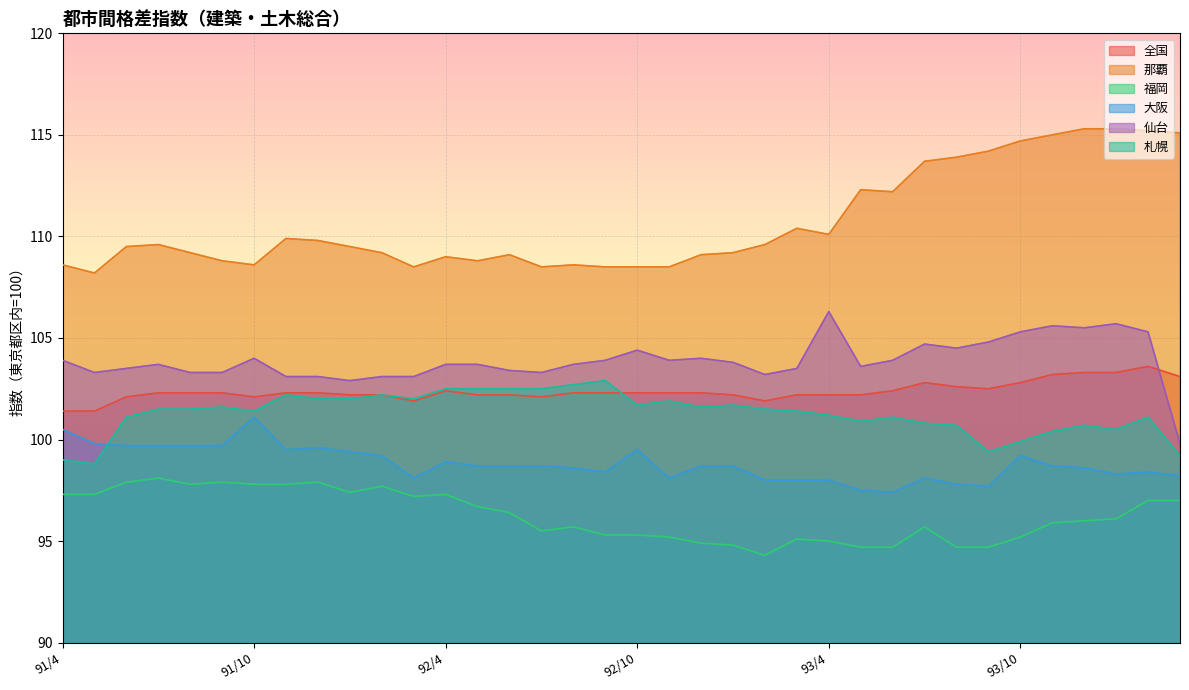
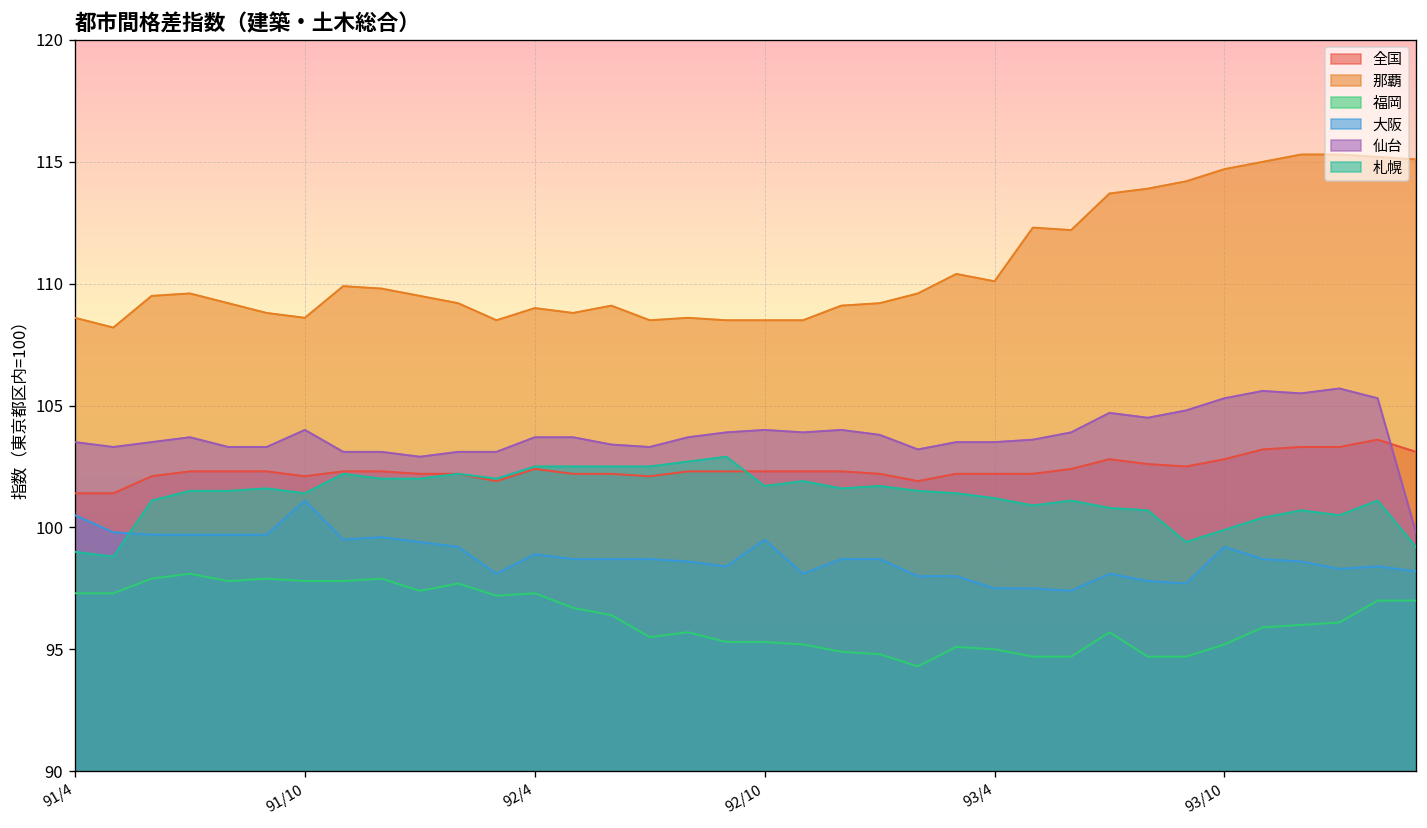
仙台, 91/4: 103.9 -> 103.5
仙台, 92/10: 104.4 -> 104.0
大阪, 93/4: 98.0 -> 97.5
仙台, 93/4: 106.3 -> 103.5
